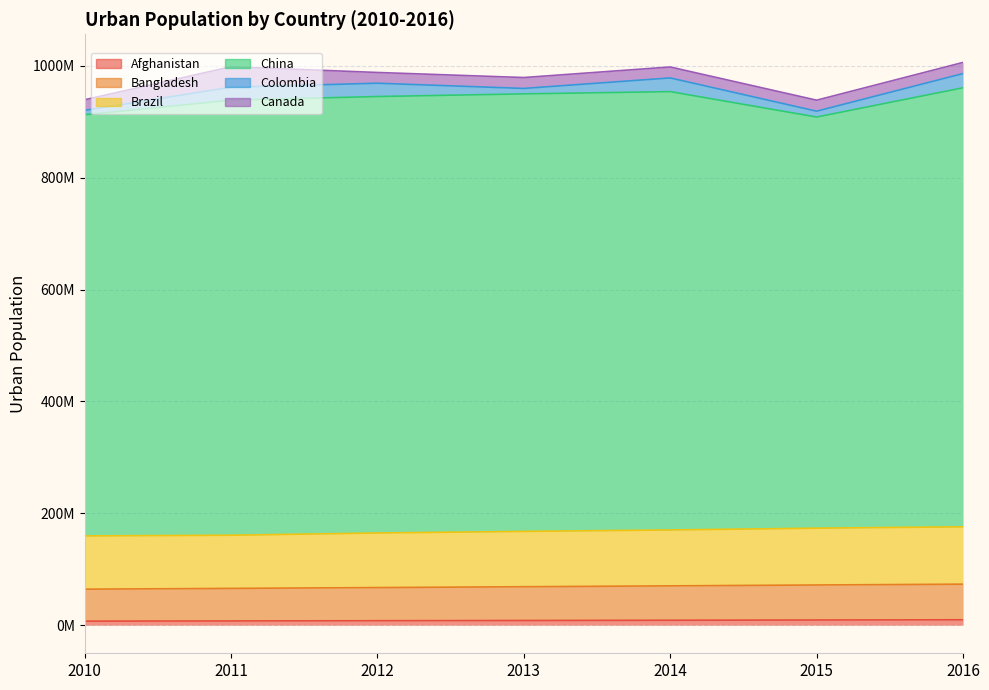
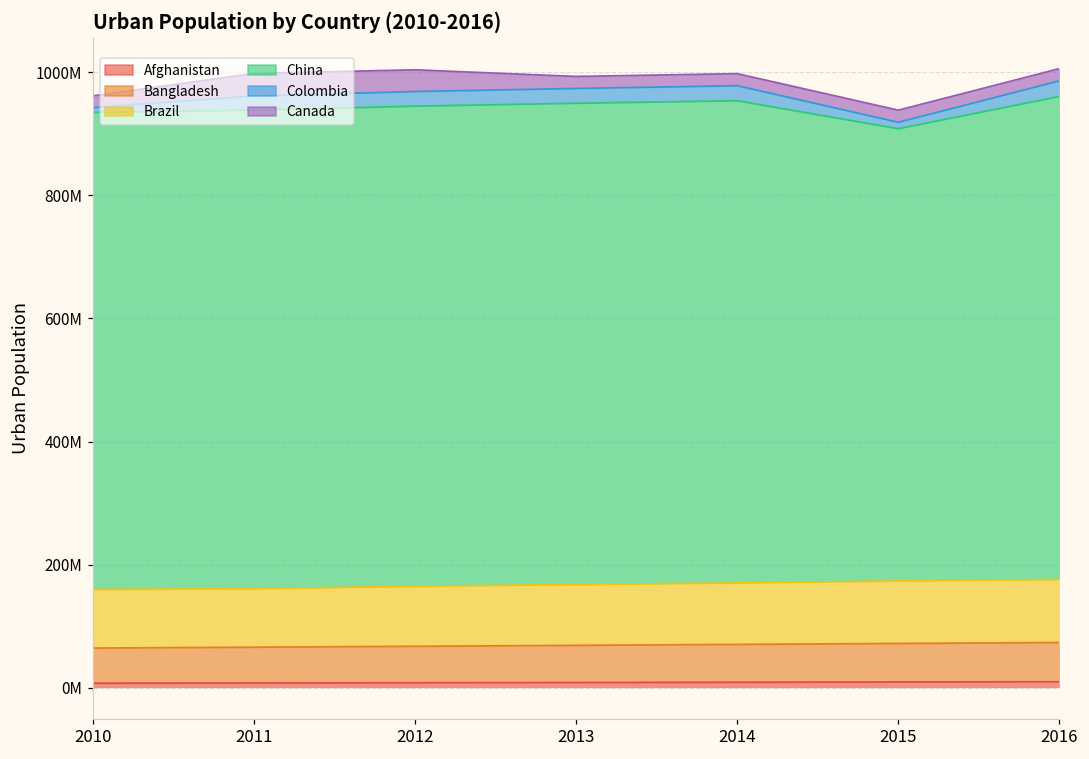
China, 2010: 750000000 -> 780000000
Canada, 2012: 20000000 -> 40000000
Colombia, 2013: 10000000 -> 20000000
